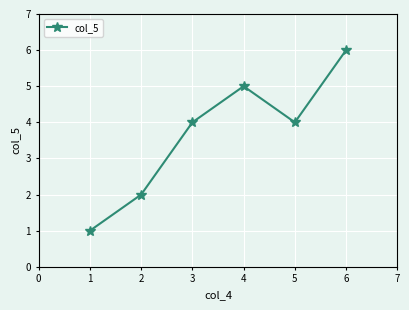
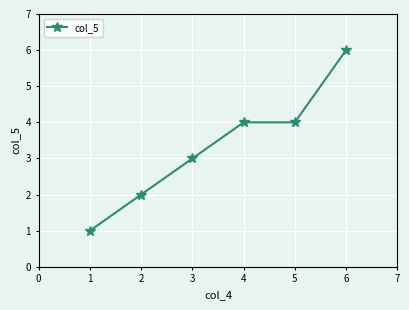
3: 4 -> 3
4: 5 -> 4
